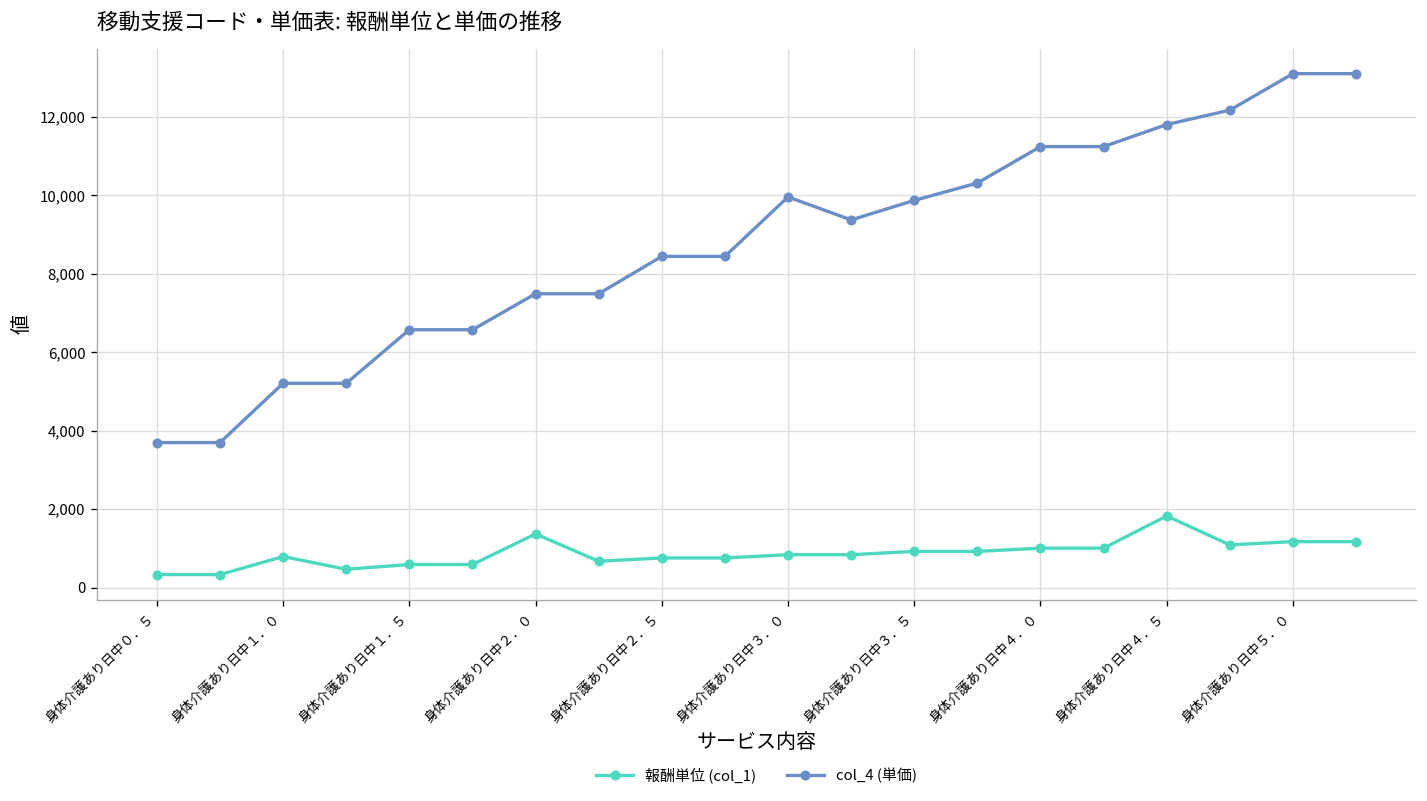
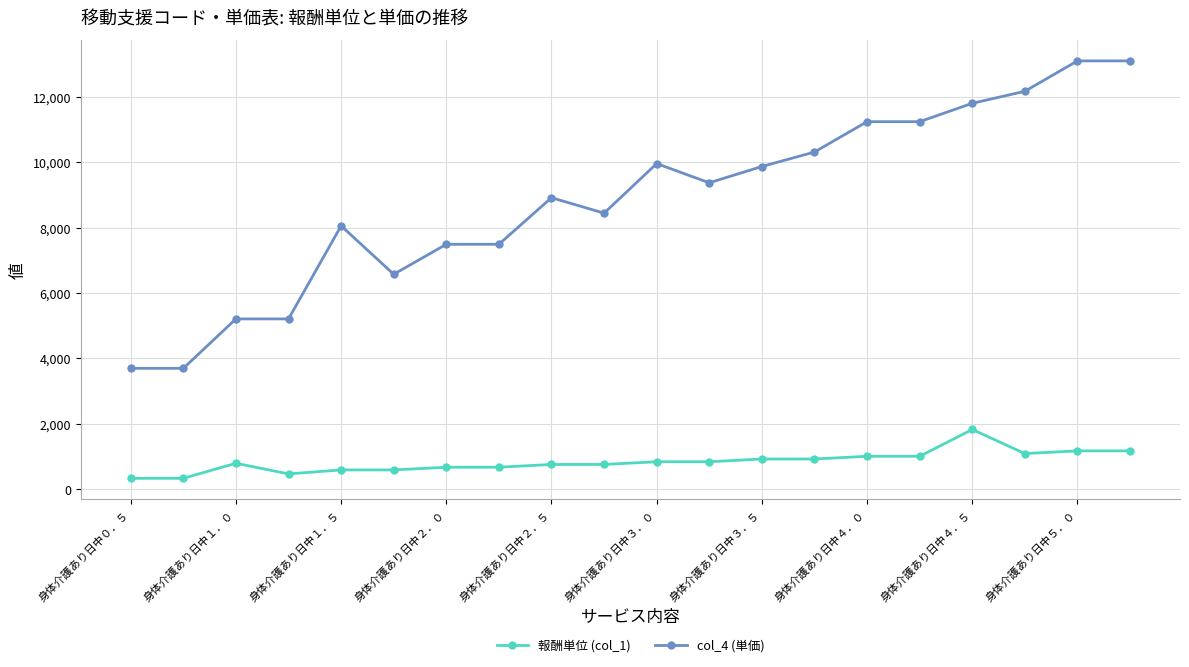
col_4 (単価), 身体介護あり日中１．５: 6,600 -> 8,100
報酬単位 (col_1), 身体介護あり日中２．０: 1,400 -> 700
col_4 (単価), 身体介護あり日中２．５: 8,400 -> 8,900
